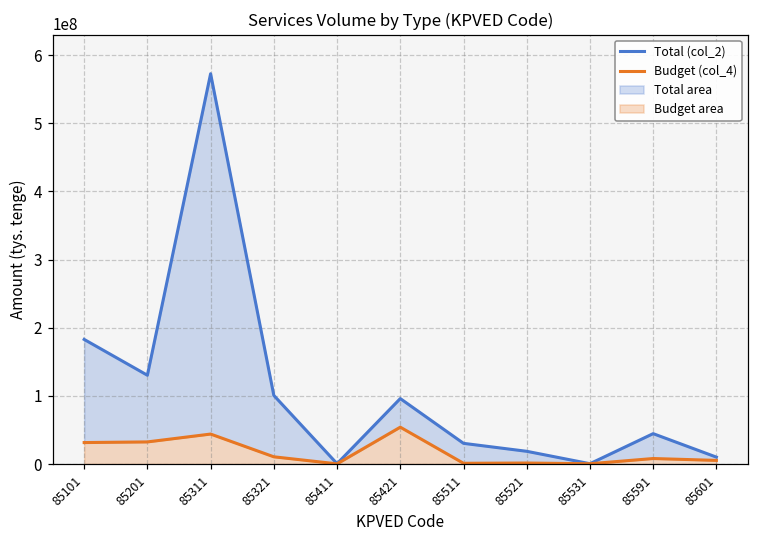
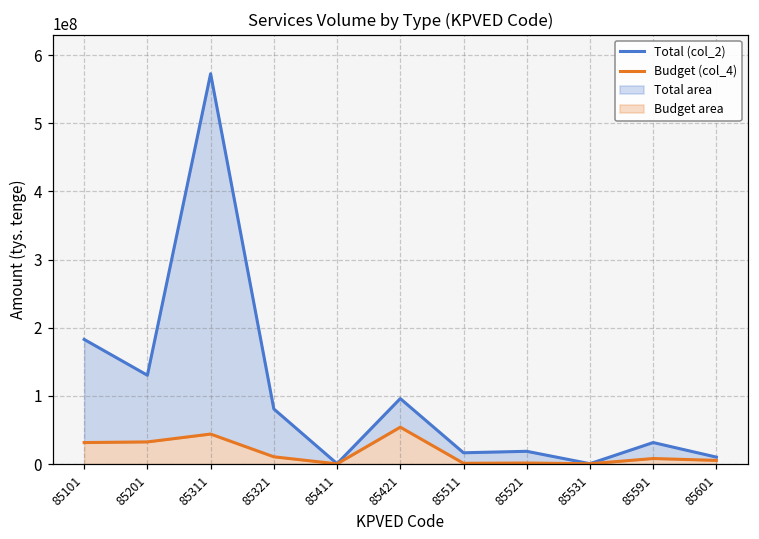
Total (col_2), 85321: 100000000 -> 80000000
Total (col_2), 85511: 30000000 -> 20000000
Total (col_2), 85591: 40000000 -> 30000000
